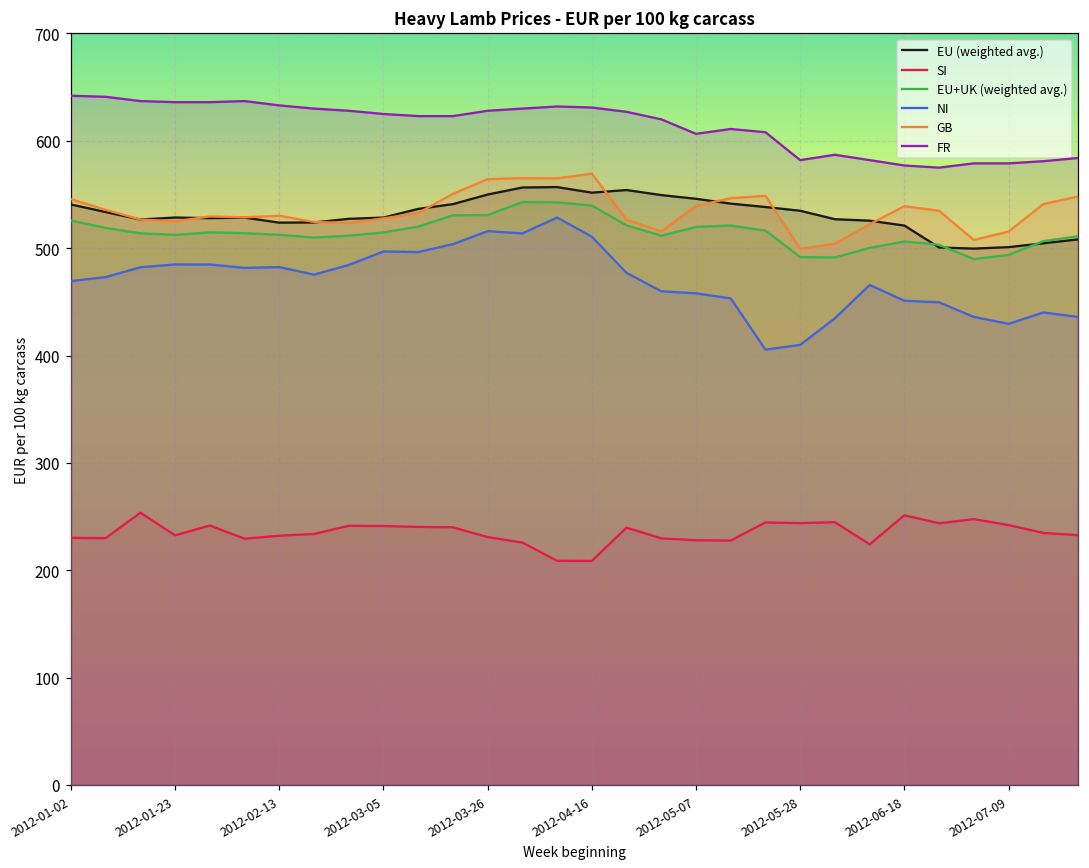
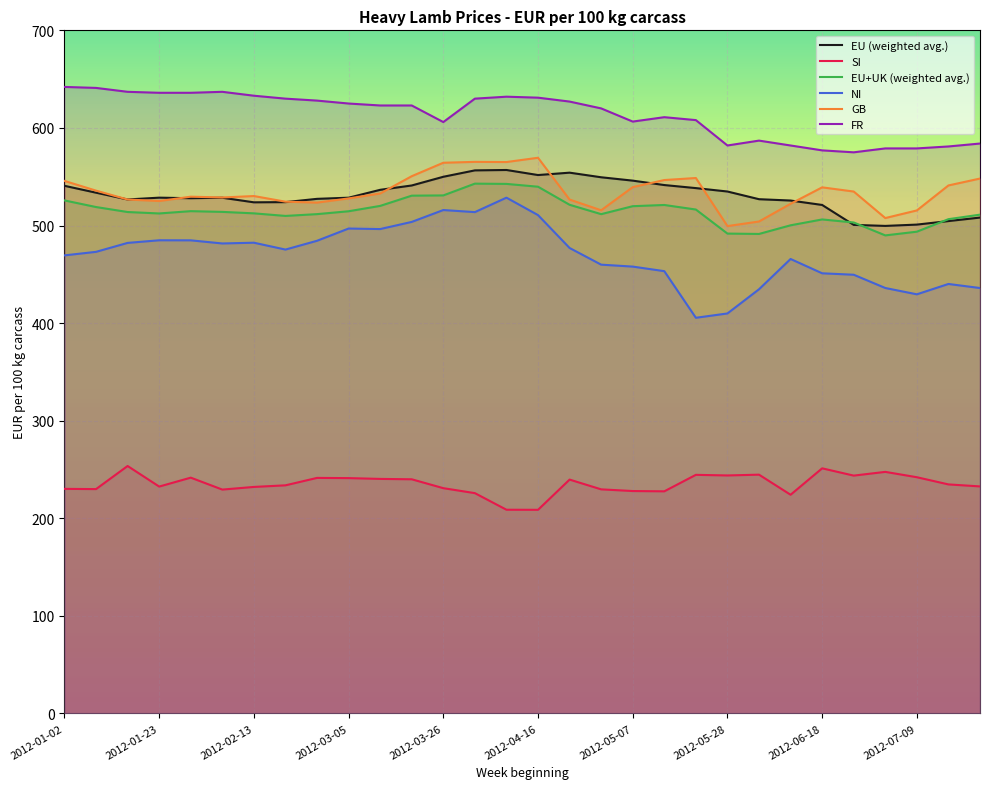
FR, 2012-03-26: 630 -> 610
